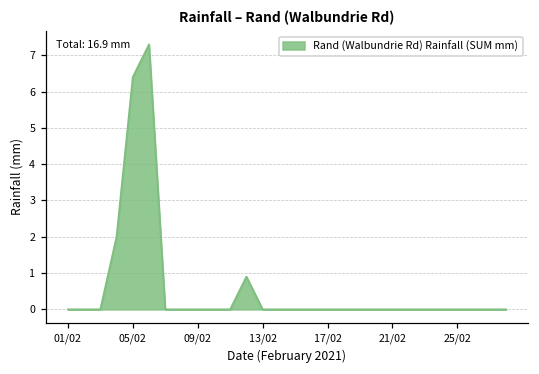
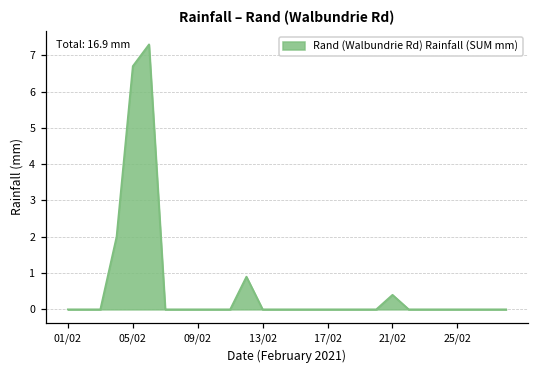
05/02: 6.4 -> 6.7
21/02: 0.0 -> 0.4
